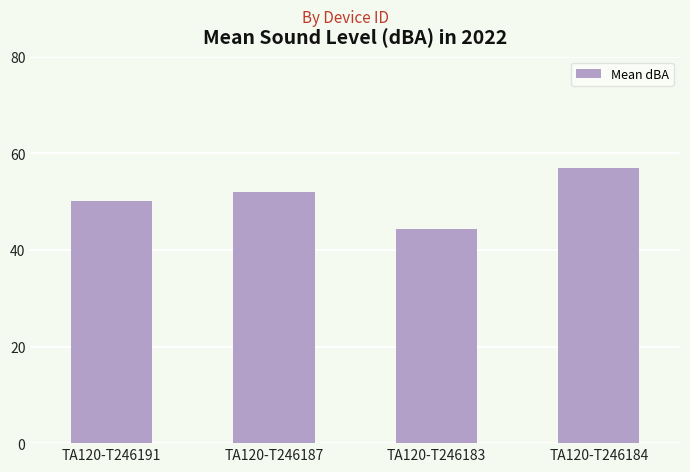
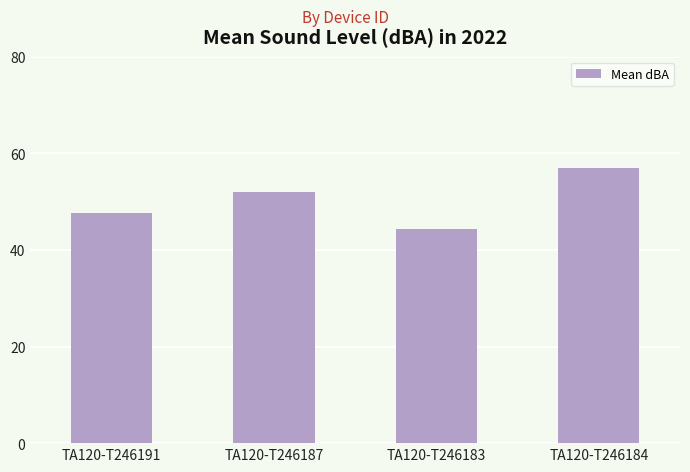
TA120-T246191: 50 -> 48
